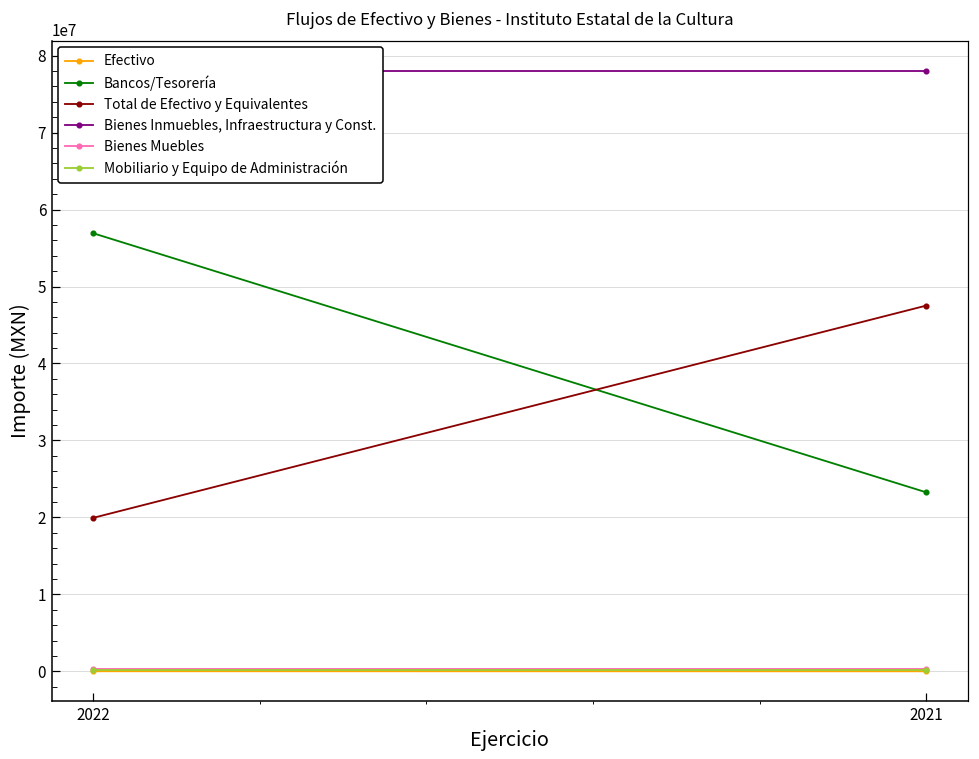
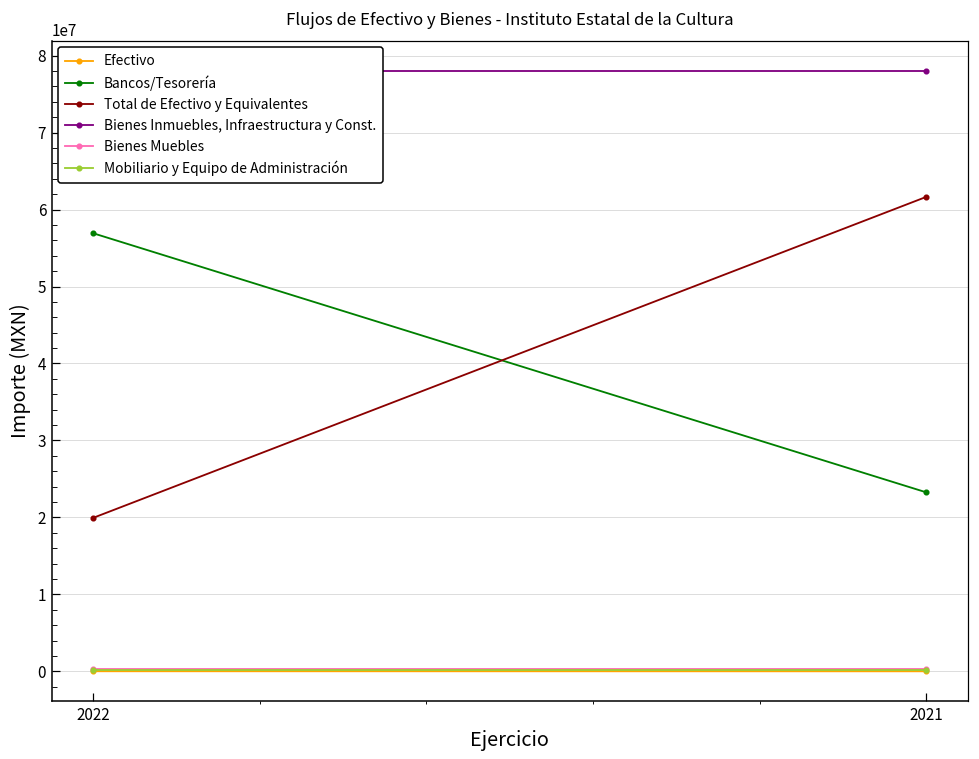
Total de Efectivo y Equivalentes, 2021: 48000000 -> 62000000
